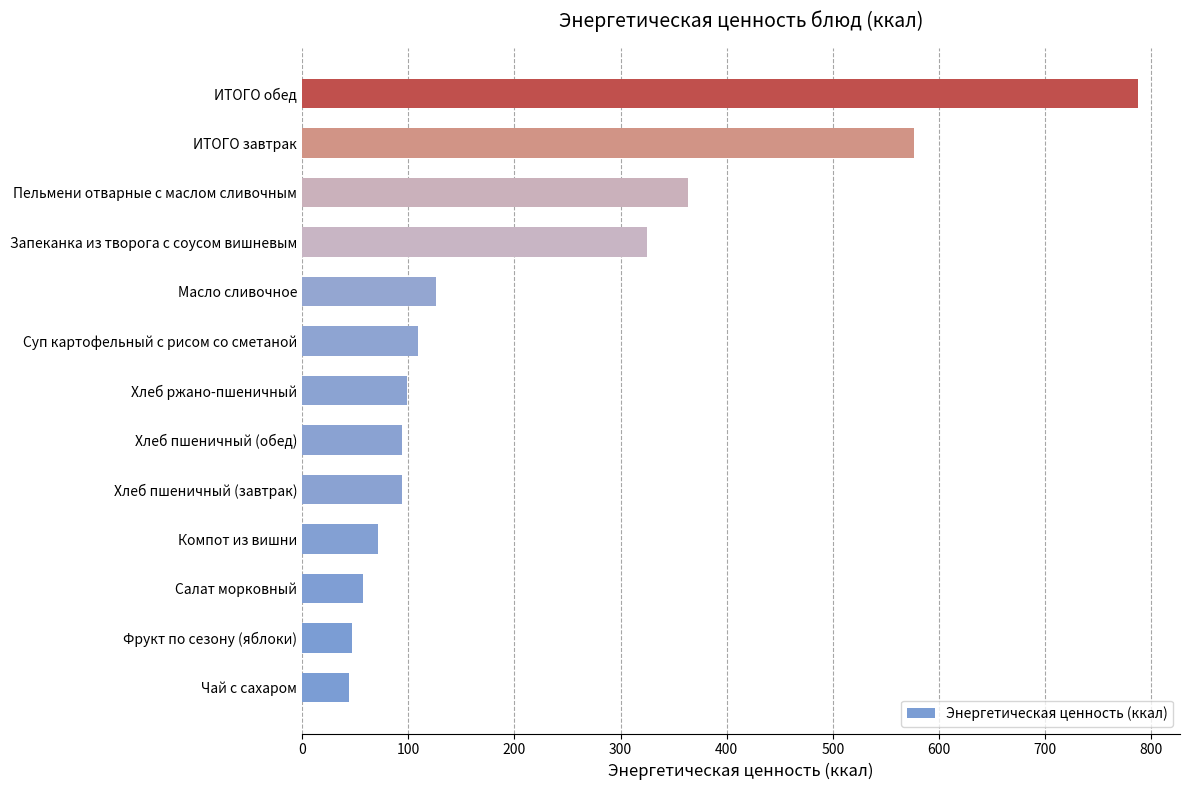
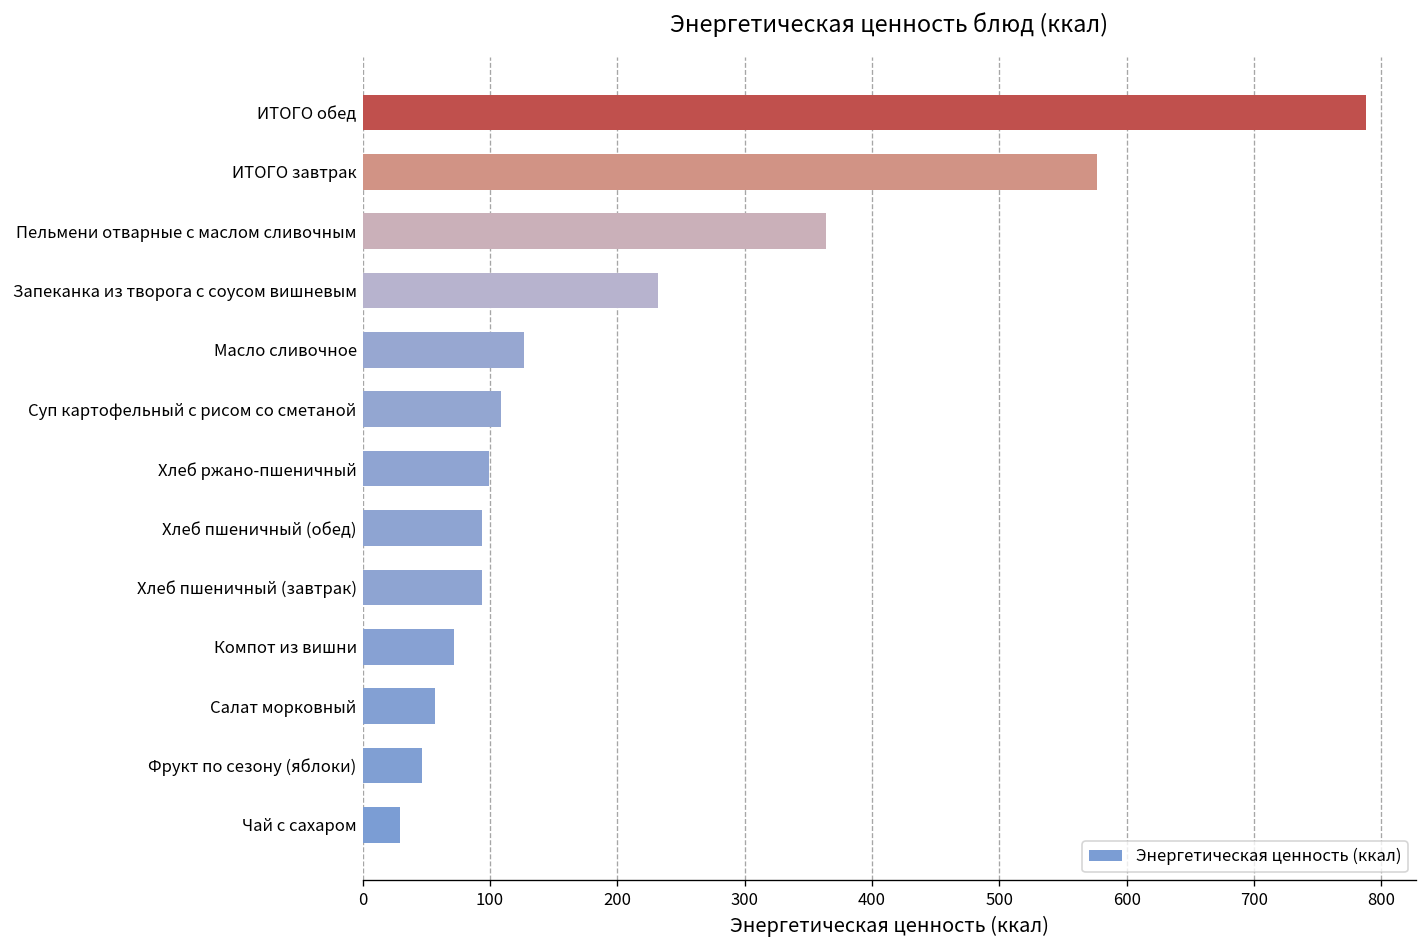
Запеканка из творога с соусом вишневым: 325 -> 232
Чай с сахаром: 44 -> 29
